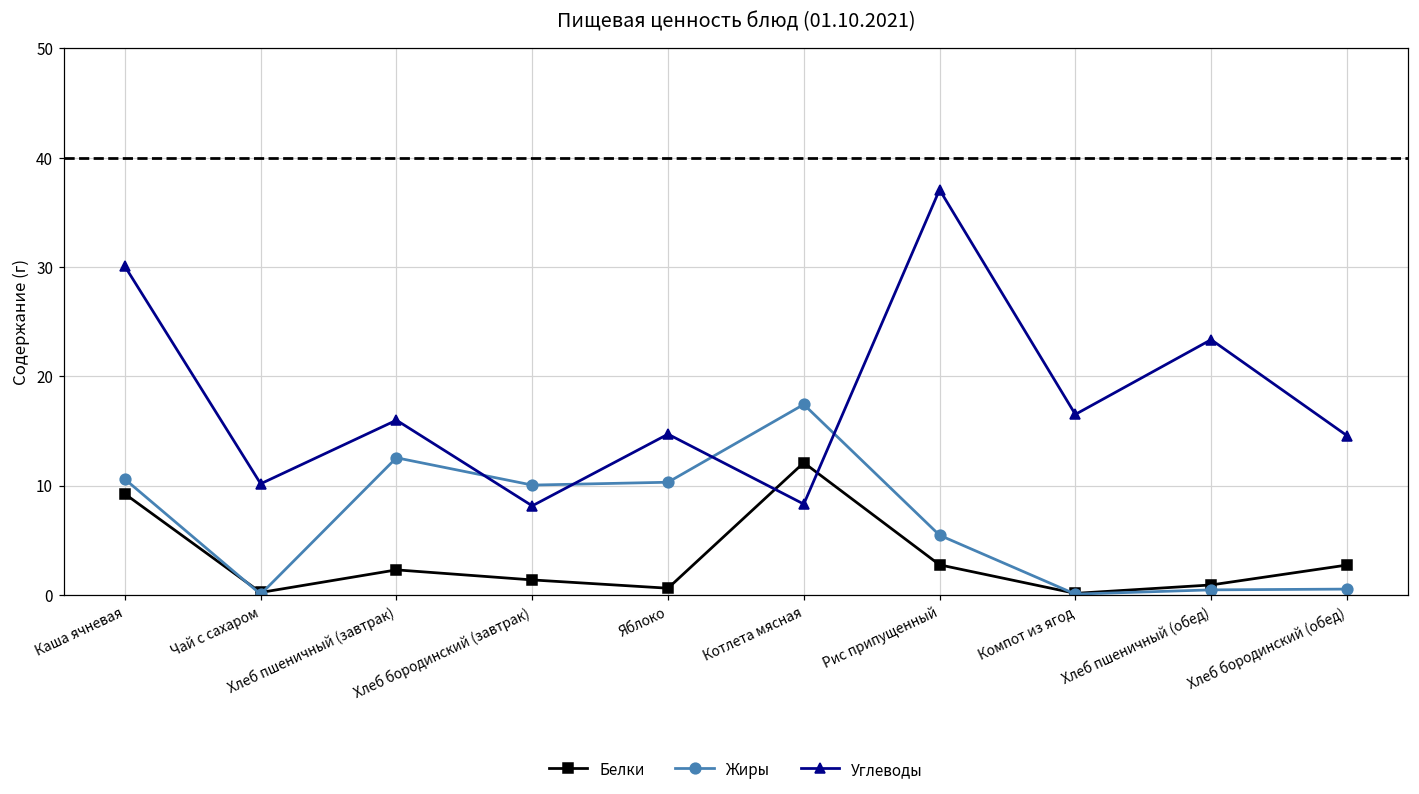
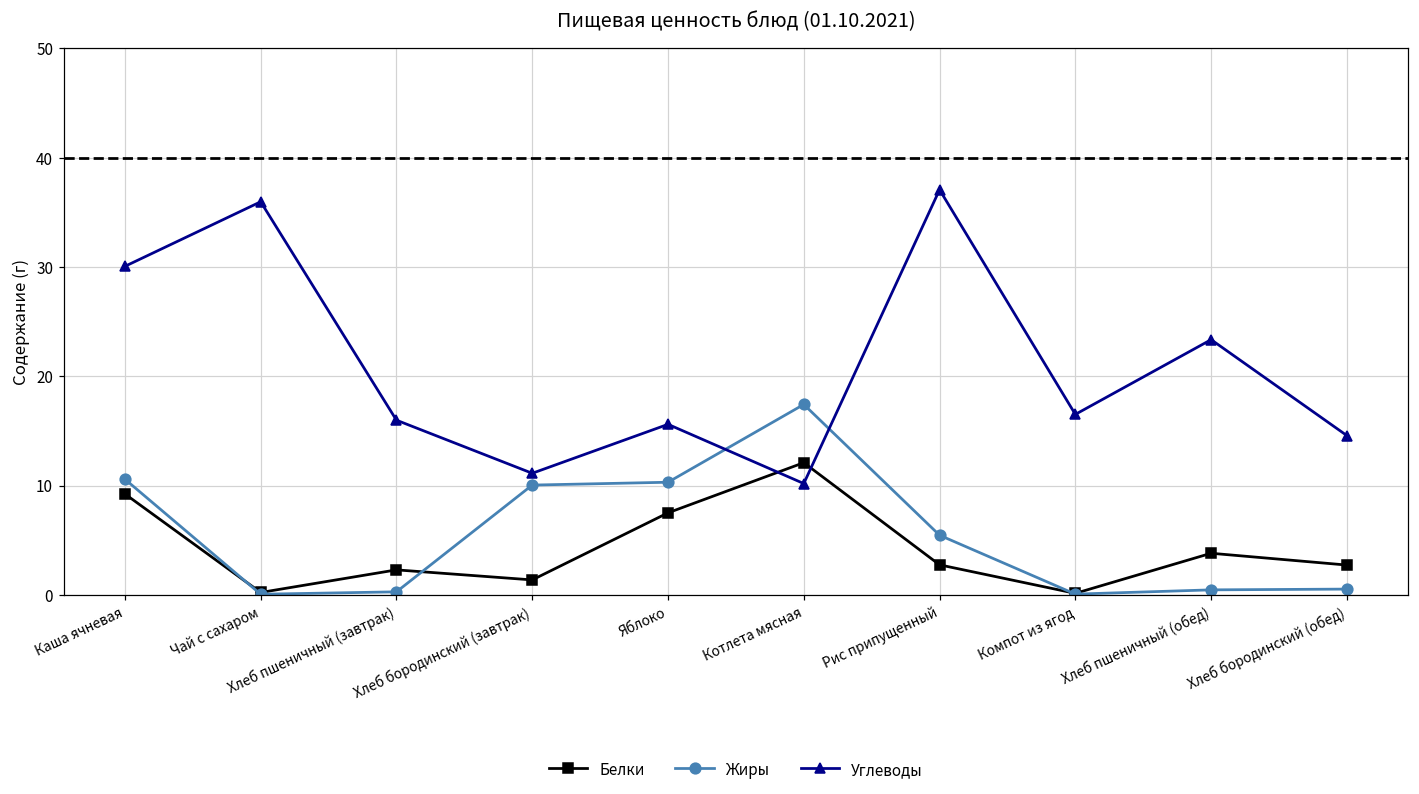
Углеводы, Чай с сахаром: 10 -> 36
Жиры, Хлеб пшеничный (завтрак): 13 -> 0
Углеводы, Хлеб бородинский (завтрак): 8 -> 11
Белки, Яблоко: 1 -> 8
Углеводы, Яблоко: 15 -> 16
Углеводы, Котлета мясная: 8 -> 10
Белки, Хлеб пшеничный (обед): 1 -> 4
